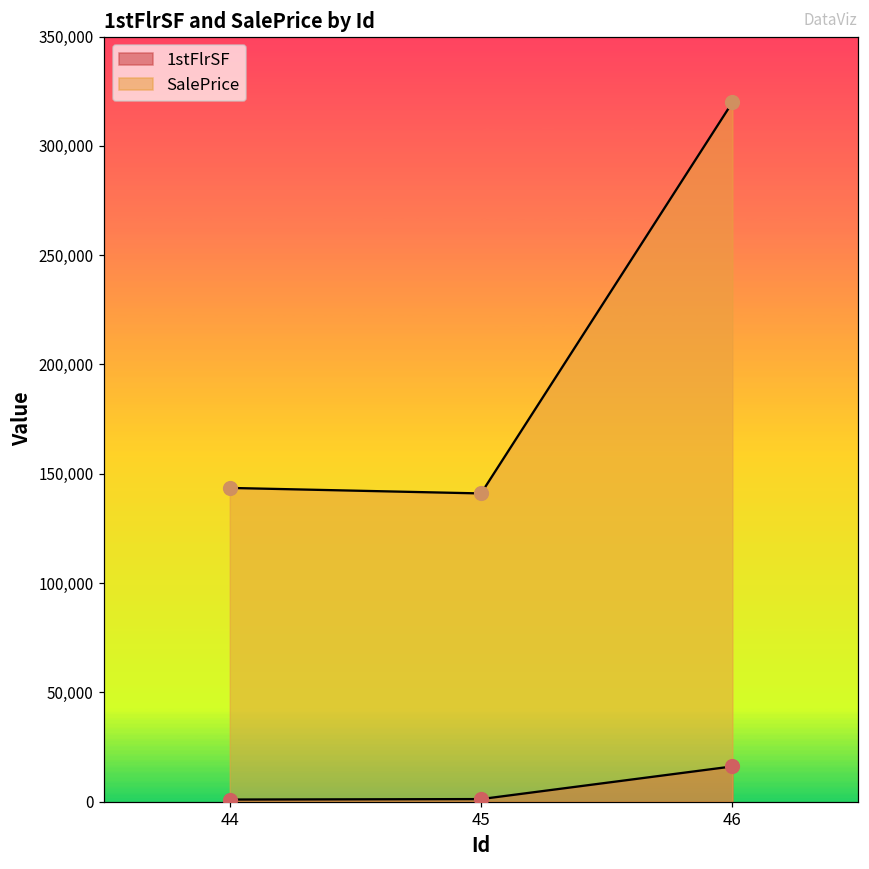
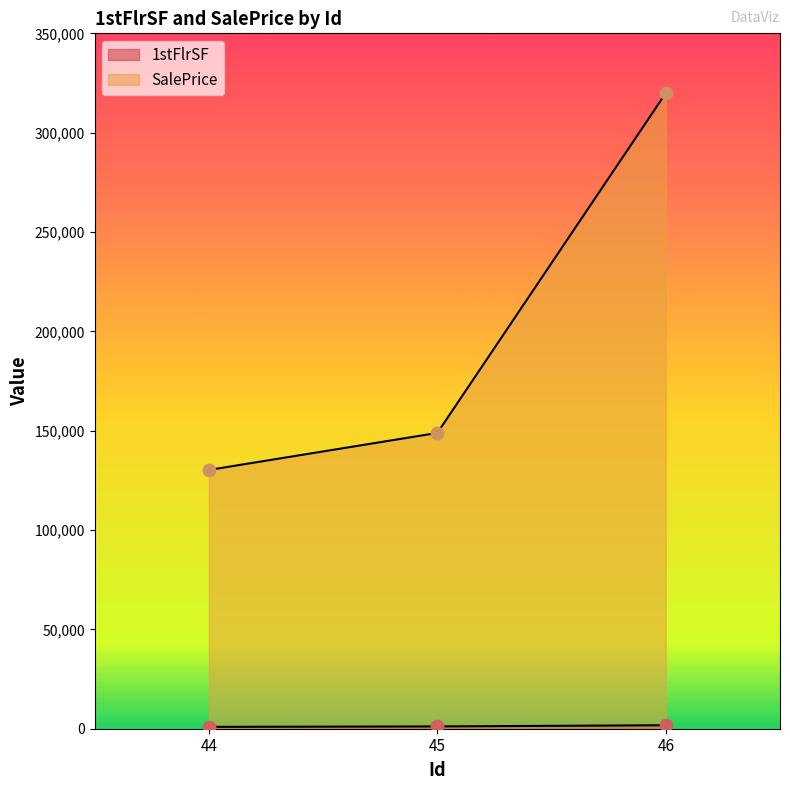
SalePrice, 44: 144,000 -> 130,000
SalePrice, 45: 141,000 -> 149,000
1stFlrSF, 46: 16,000 -> 2,000
